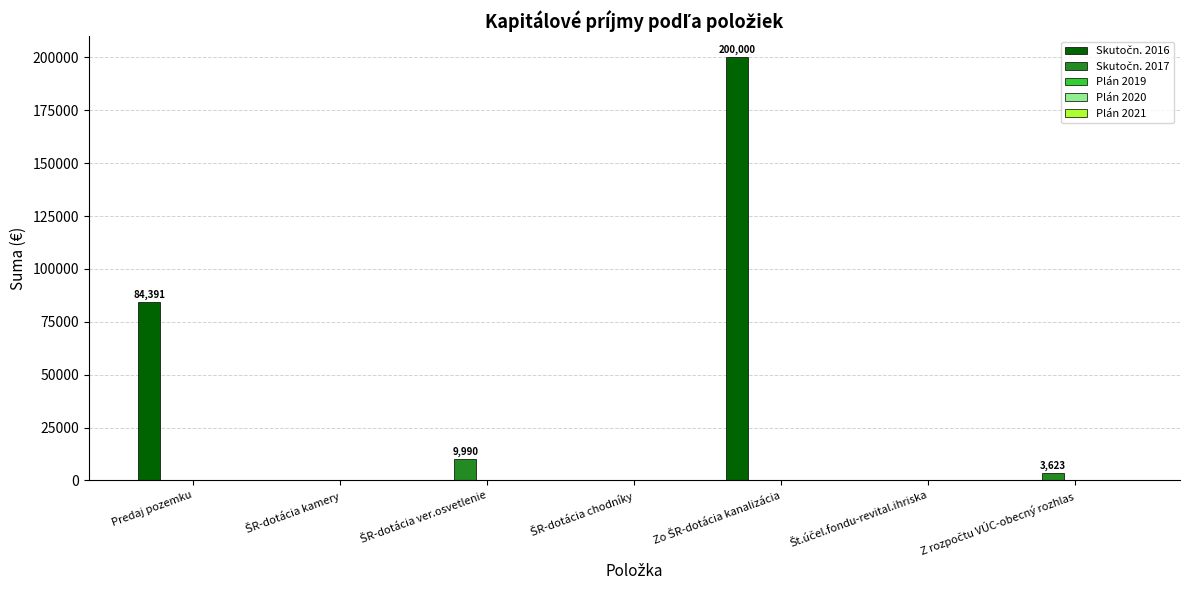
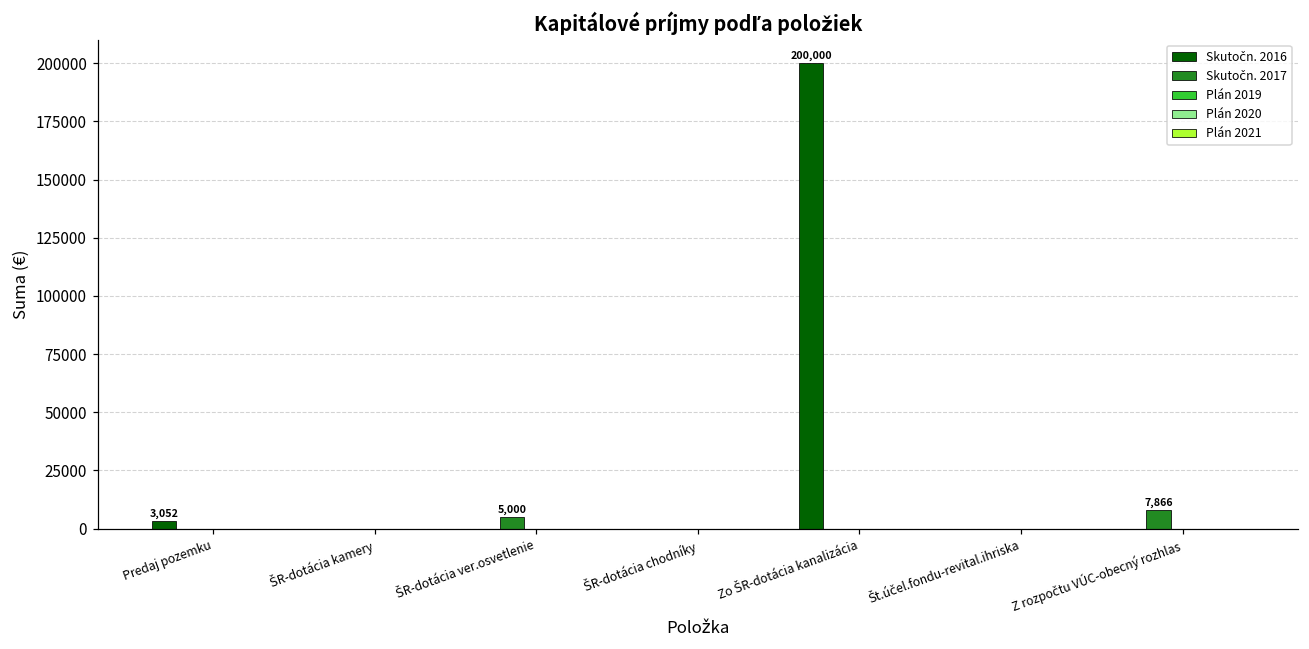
Skutočn. 2016, Predaj pozemku: 84,391 -> 3,052
Skutočn. 2017, ŠR-dotácia ver.osvetlenie: 9,990 -> 5,000
Skutočn. 2017, Z rozpočtu VÚC-obecný rozhlas: 3,623 -> 7,866
